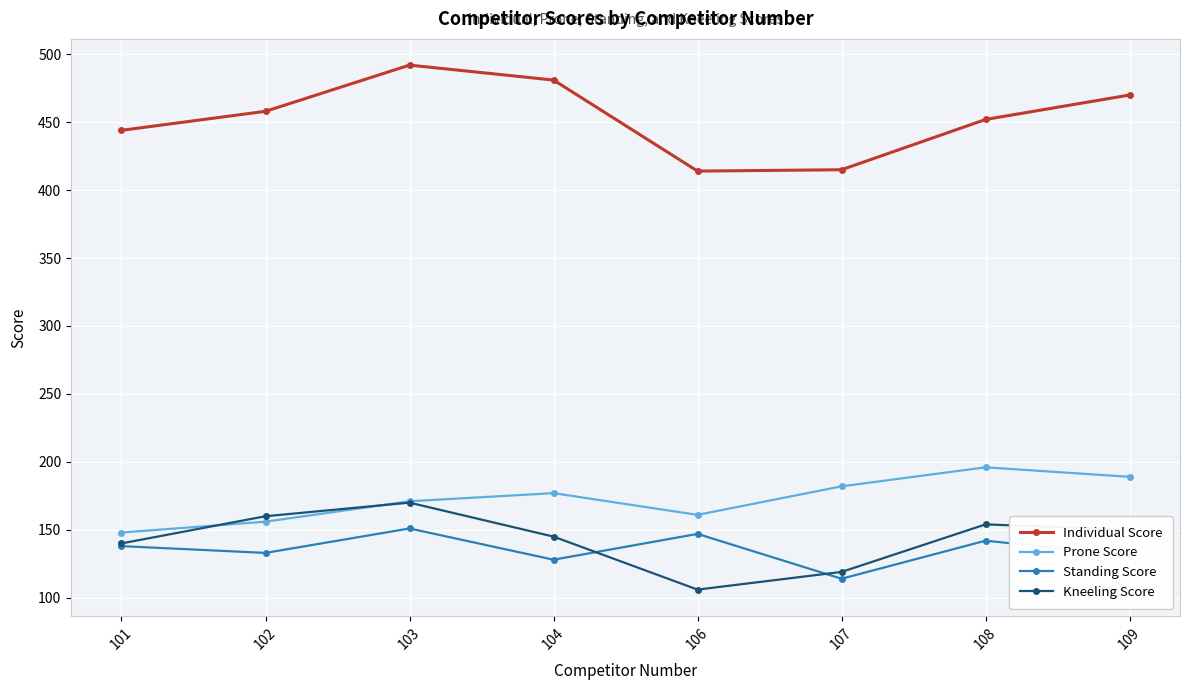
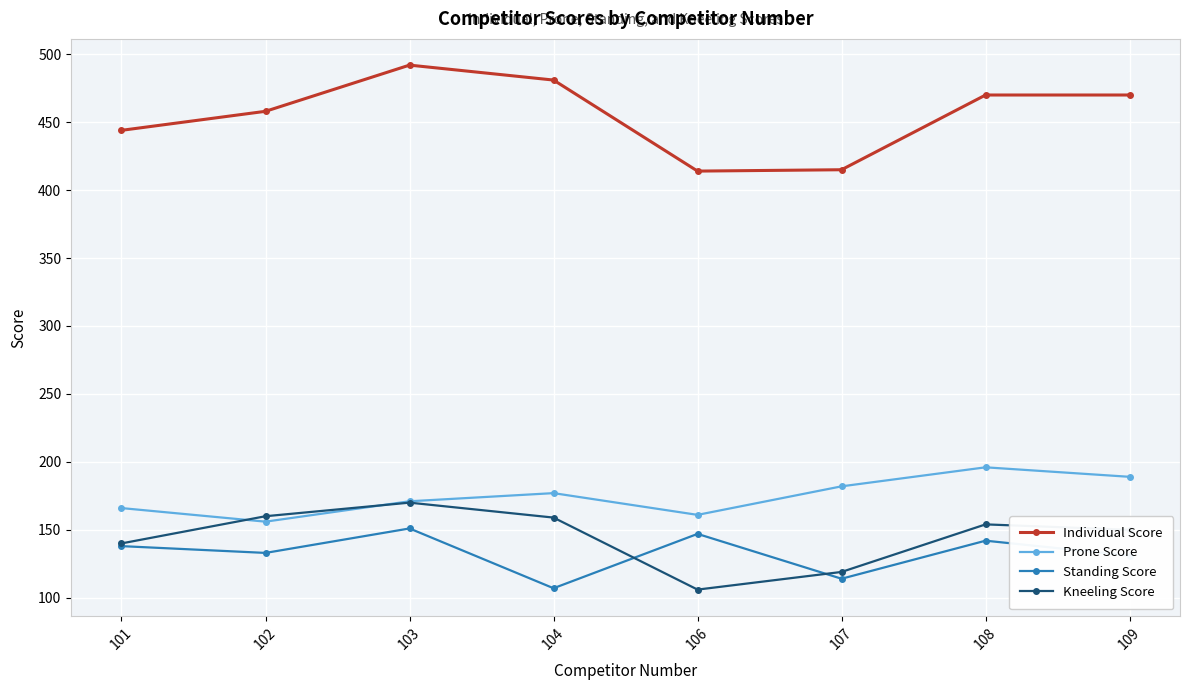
Prone Score, 101: 148 -> 166
Standing Score, 104: 128 -> 107
Kneeling Score, 104: 145 -> 159
Individual Score, 108: 452 -> 470
